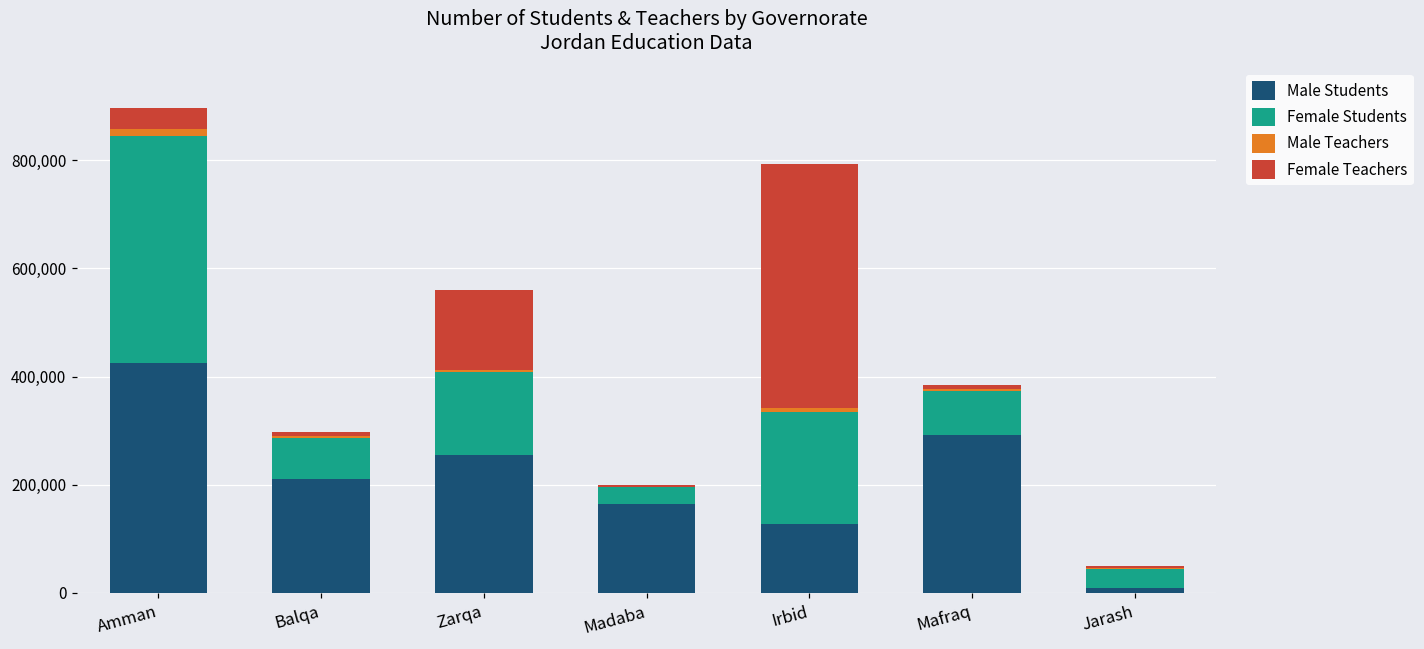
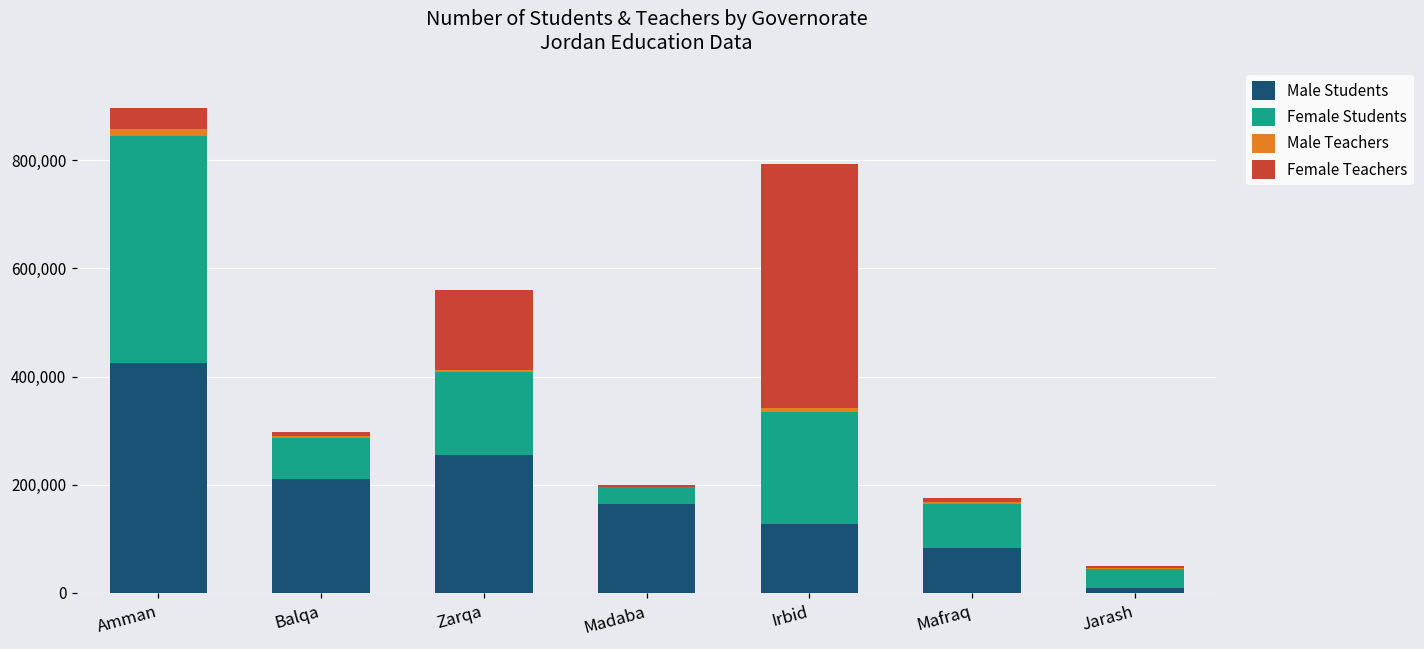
Male Students, Mafraq: 290,000 -> 80,000
